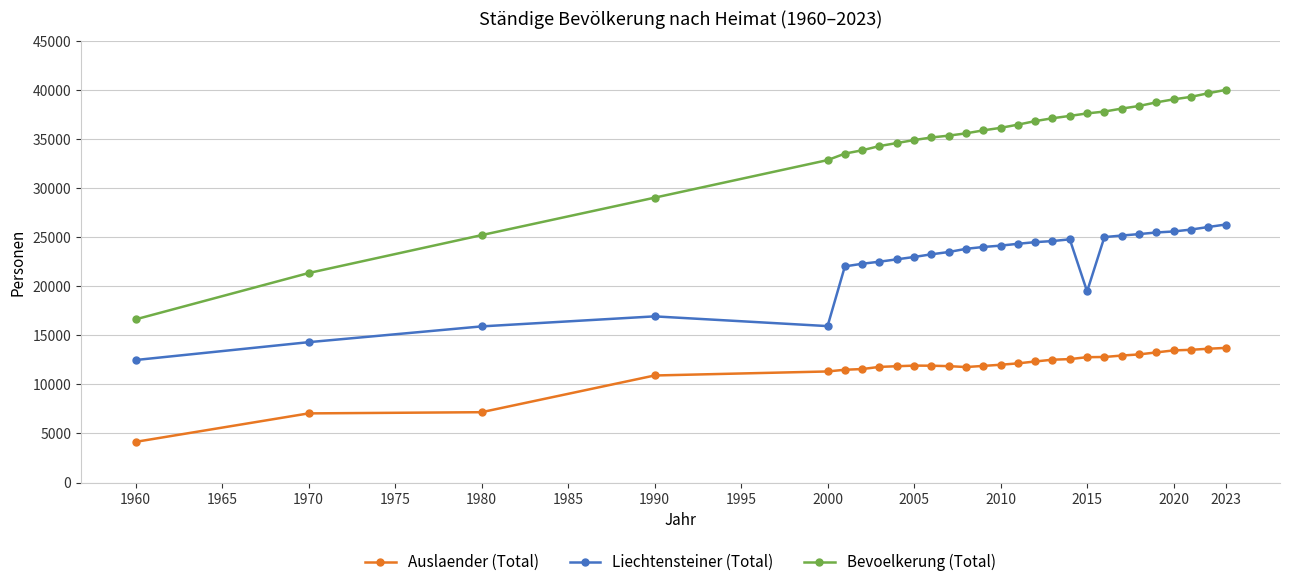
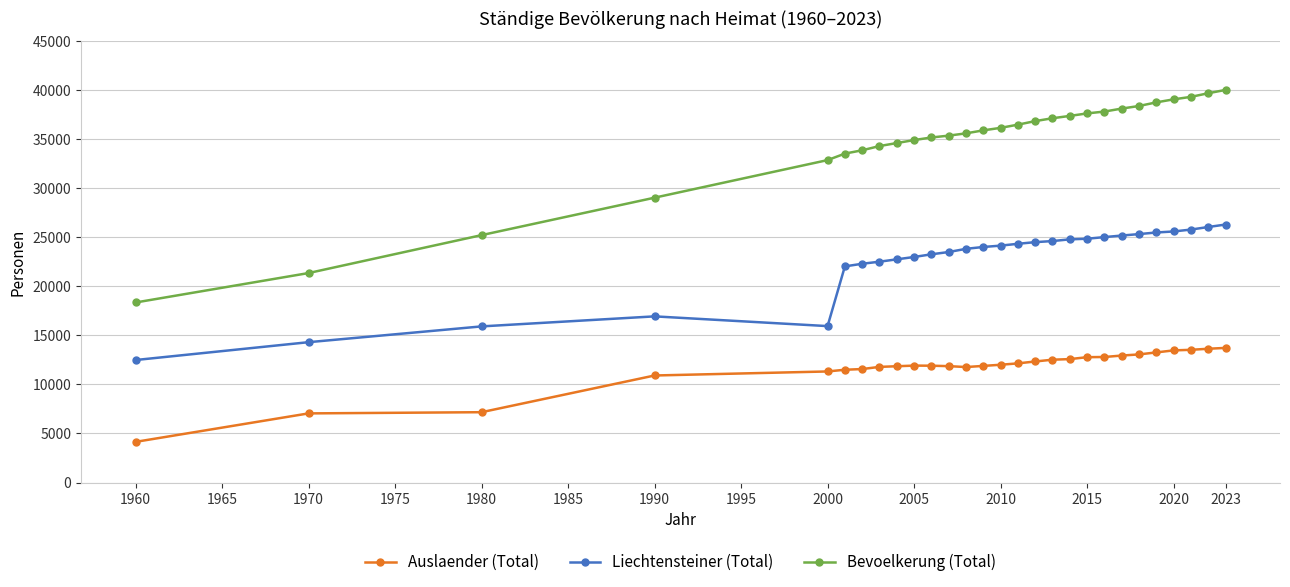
Bevoelkerung (Total), 1960: 17000 -> 18000
Liechtensteiner (Total), 2015: 19000 -> 25000
